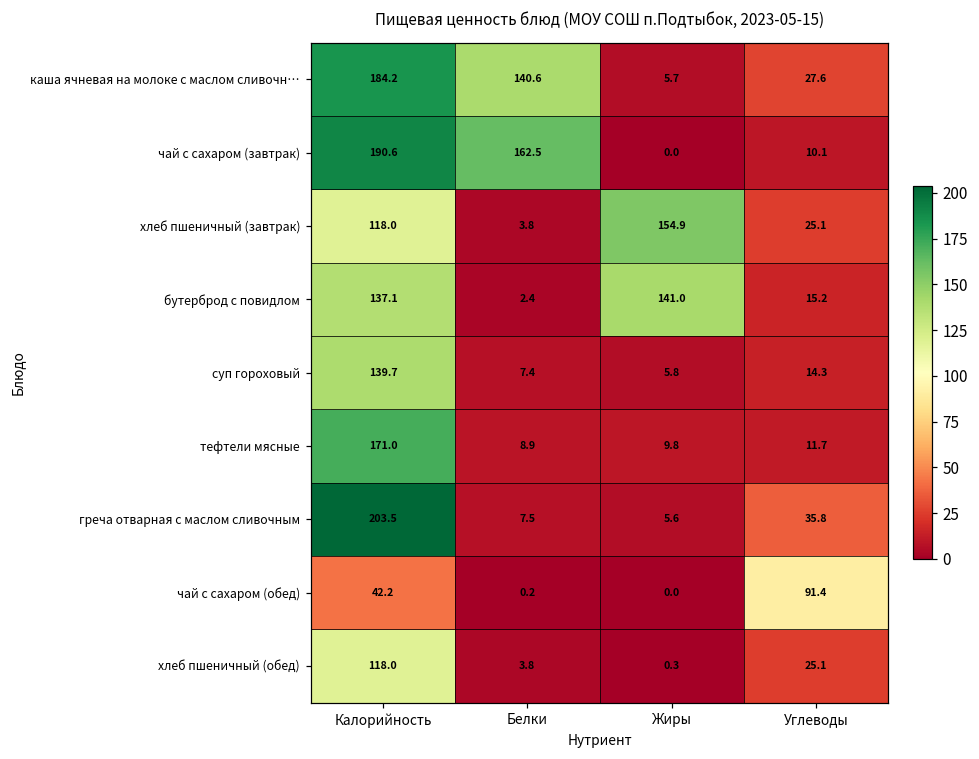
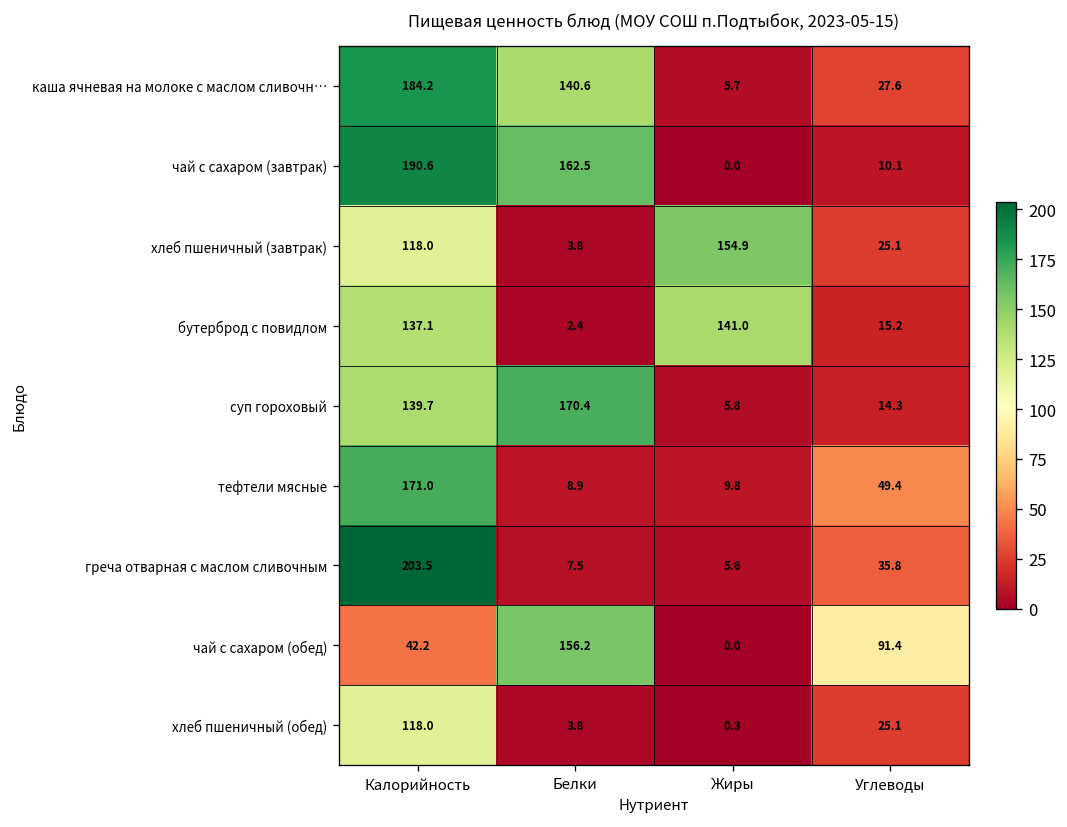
суп гороховый, Белки: 7.4 -> 170.4
тефтели мясные, Углеводы: 11.7 -> 49.4
чай с сахаром (обед), Белки: 0.2 -> 156.2
